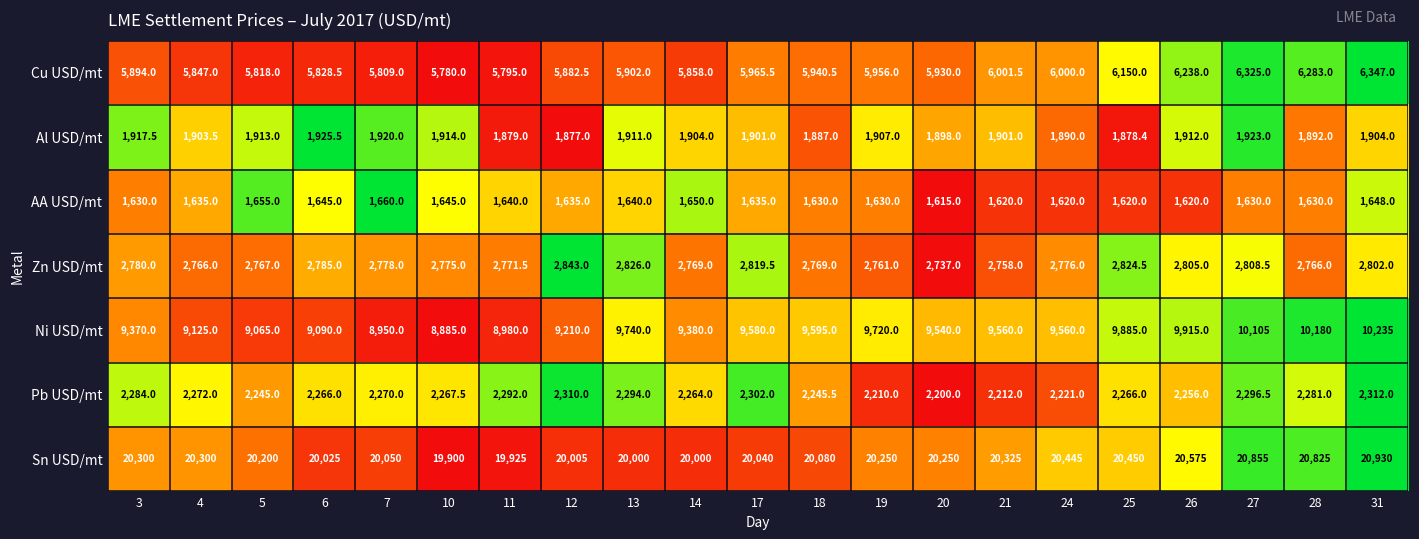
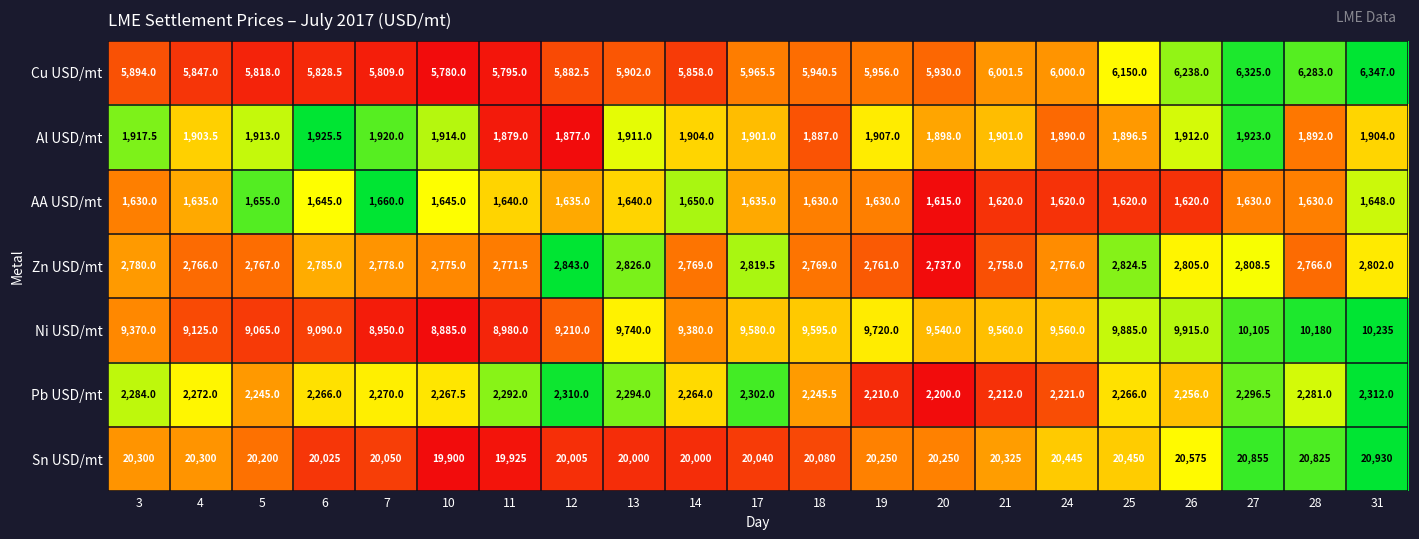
Al USD/mt, 25: 1,878.4 -> 1,896.5
